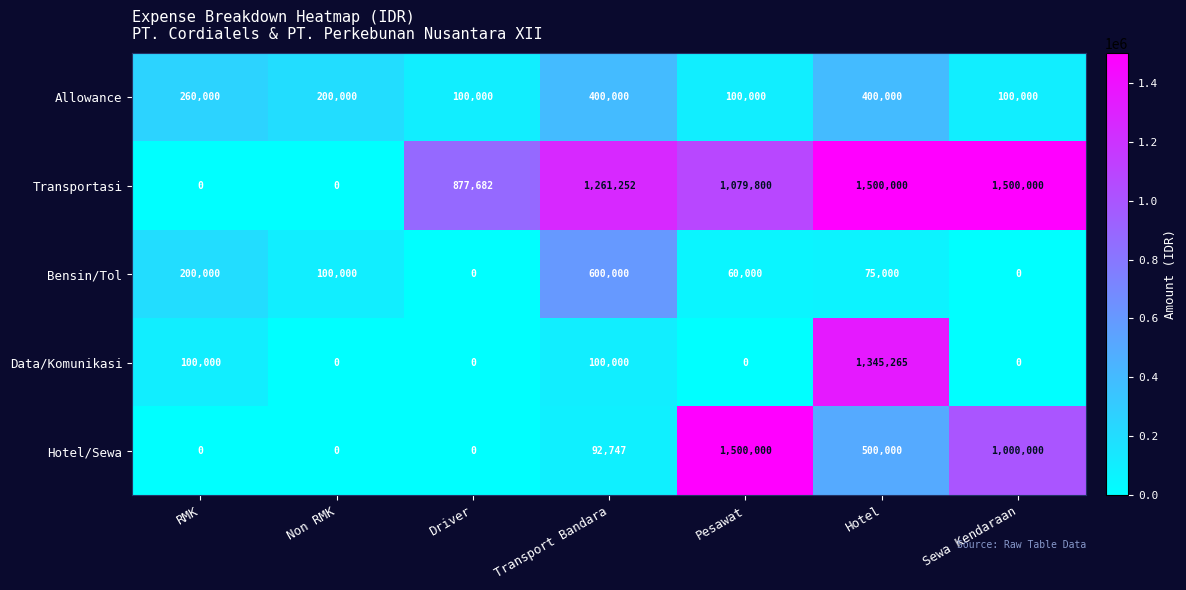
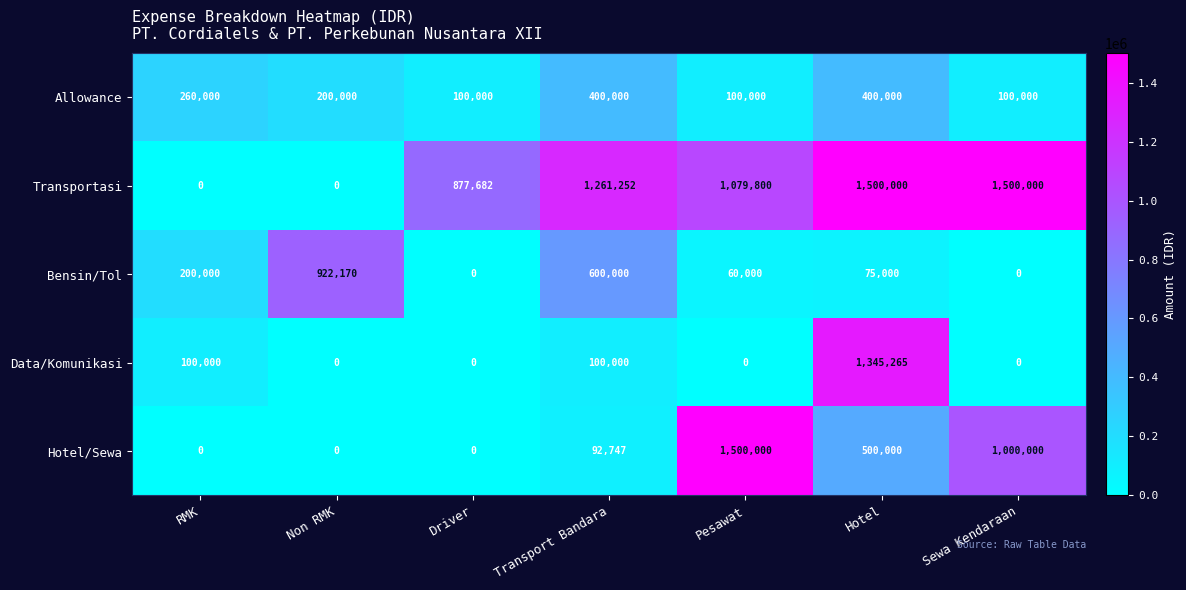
Bensin/Tol, Non RMK: 100,000 -> 922,170
